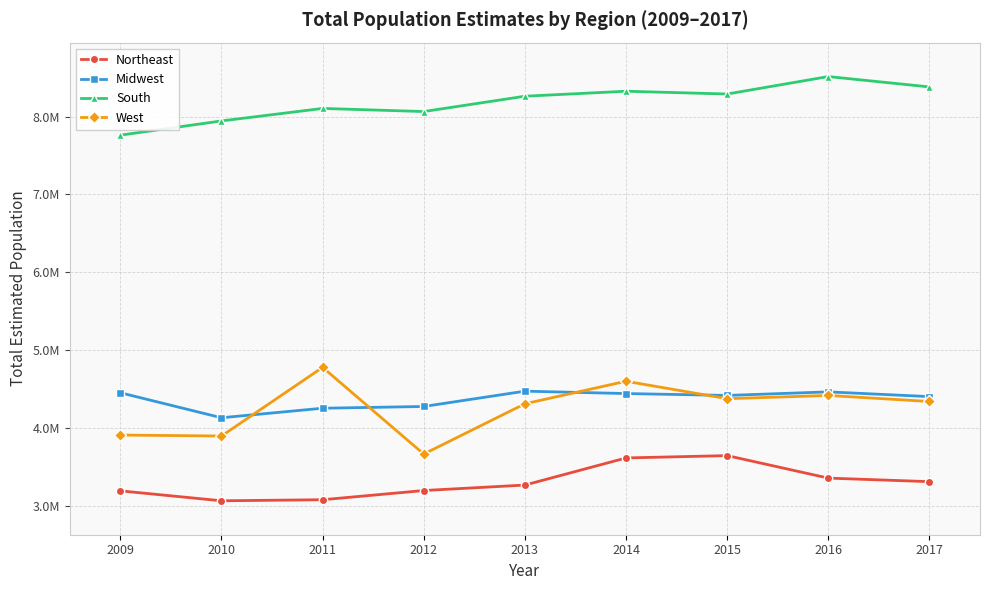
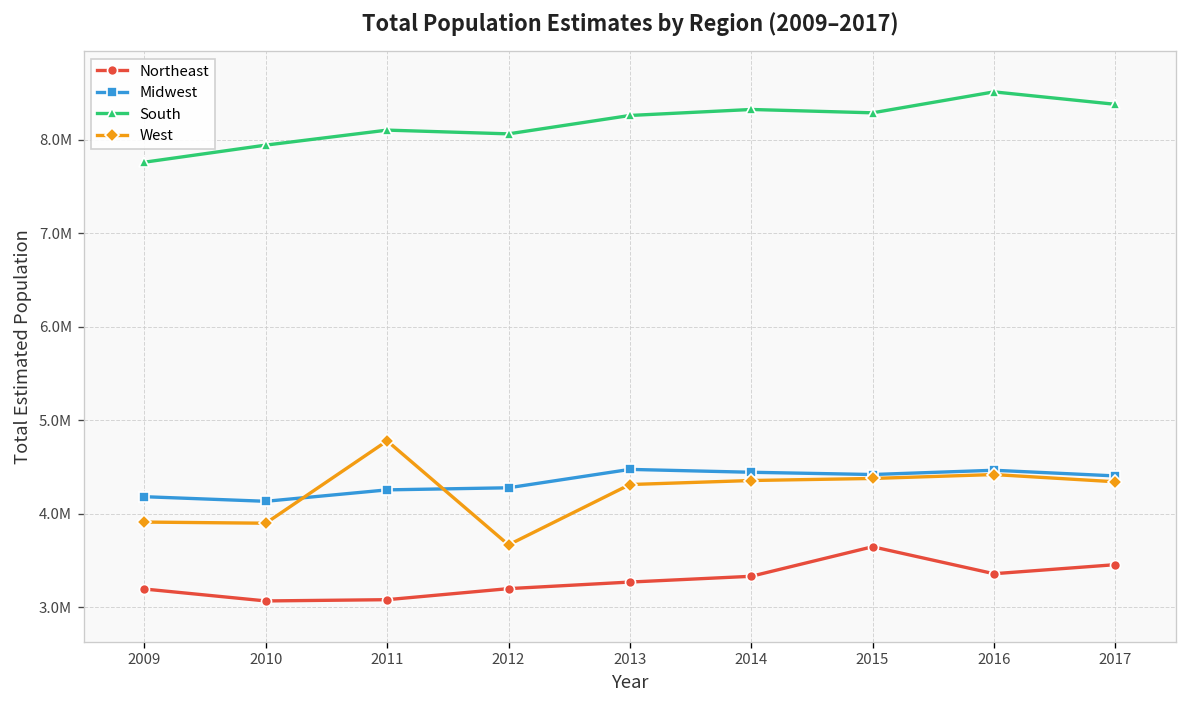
Midwest, 2009: 4500000 -> 4200000
Northeast, 2014: 3600000 -> 3300000
West, 2014: 4600000 -> 4400000
Northeast, 2017: 3300000 -> 3500000
